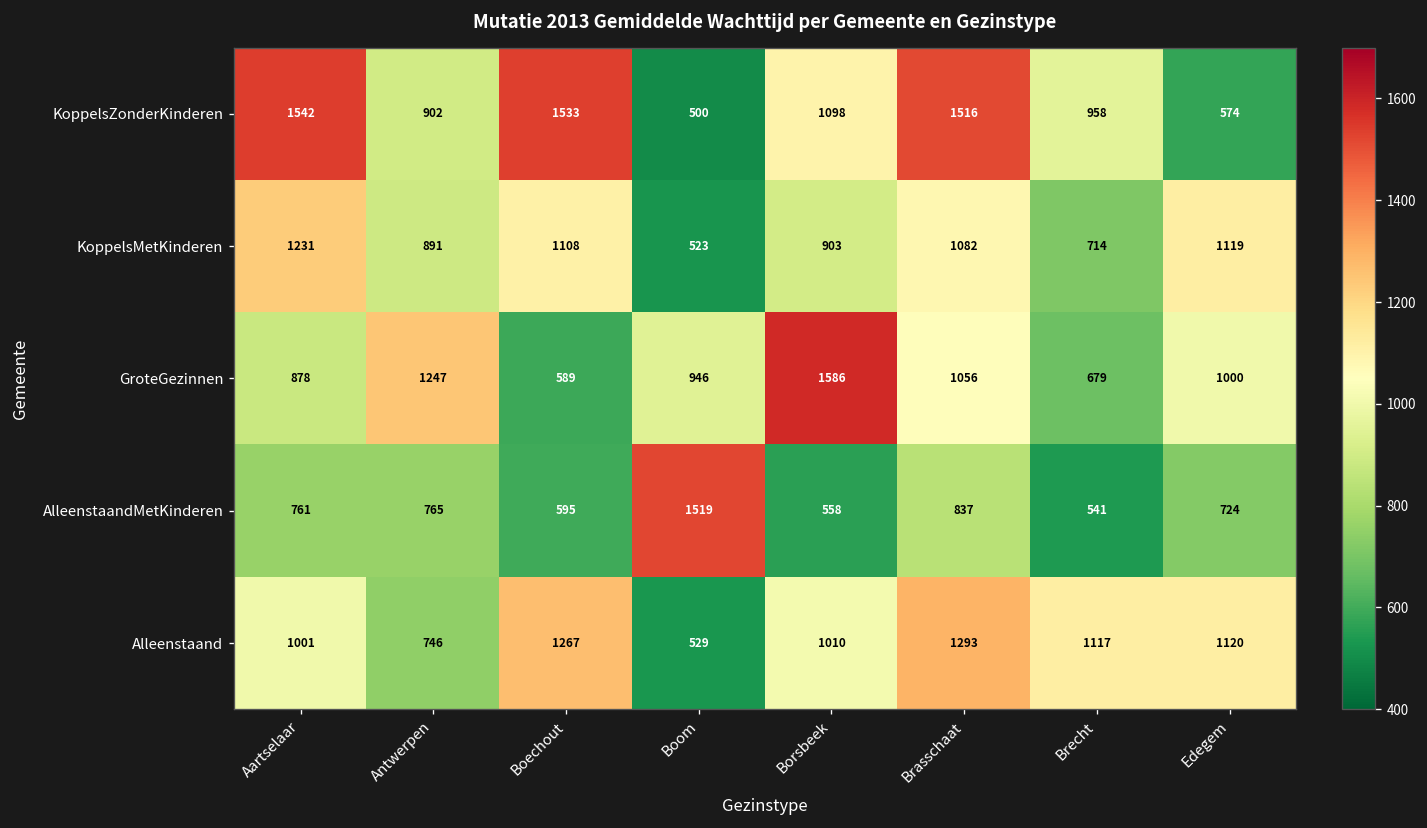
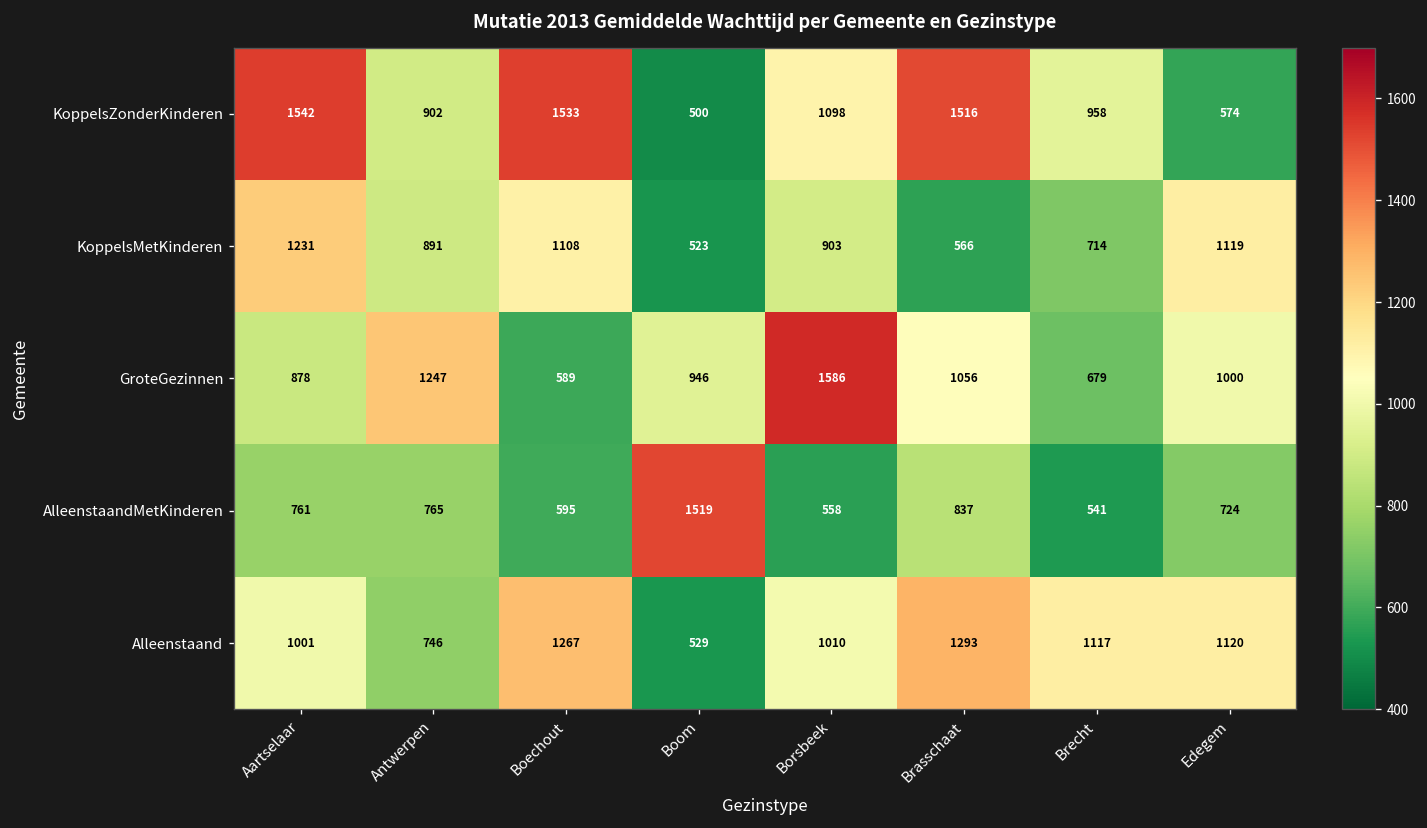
KoppelsMetKinderen, Brasschaat: 1082 -> 566
